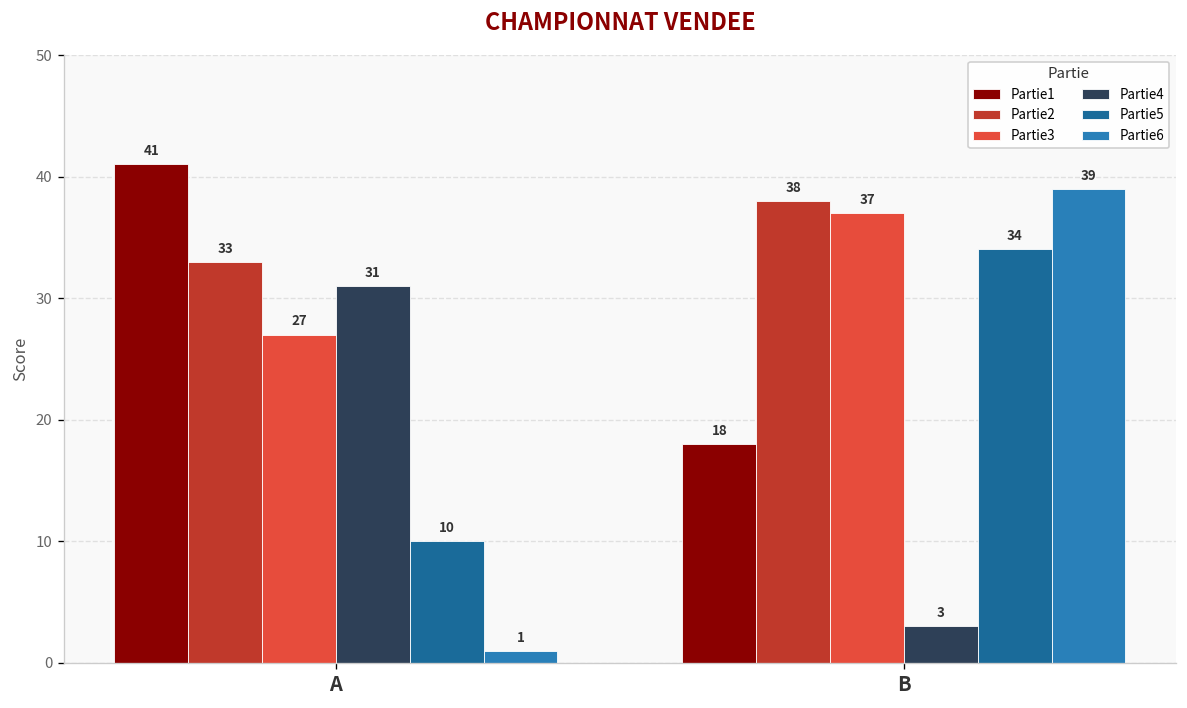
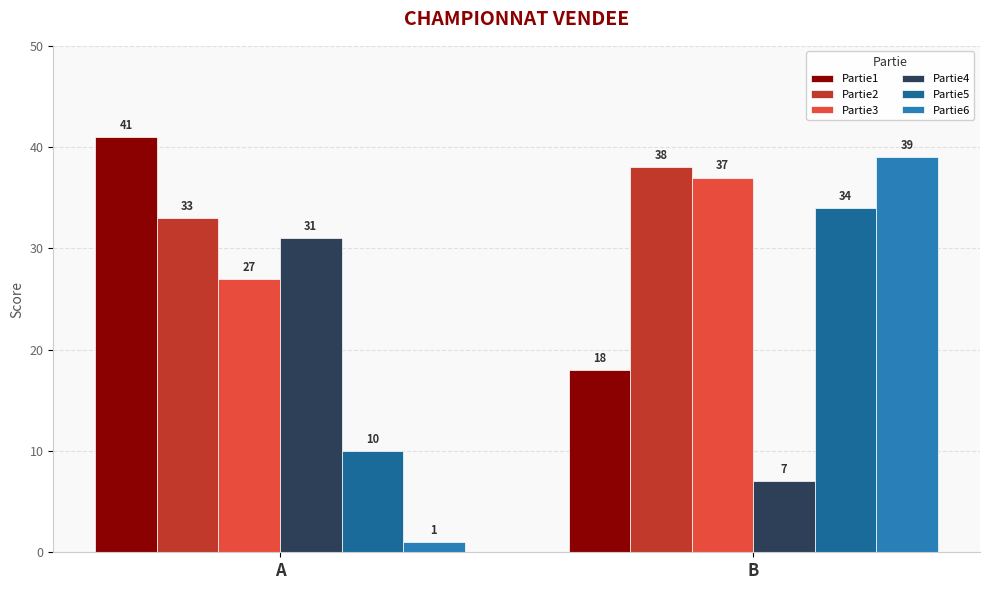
Partie4, B: 3 -> 7
